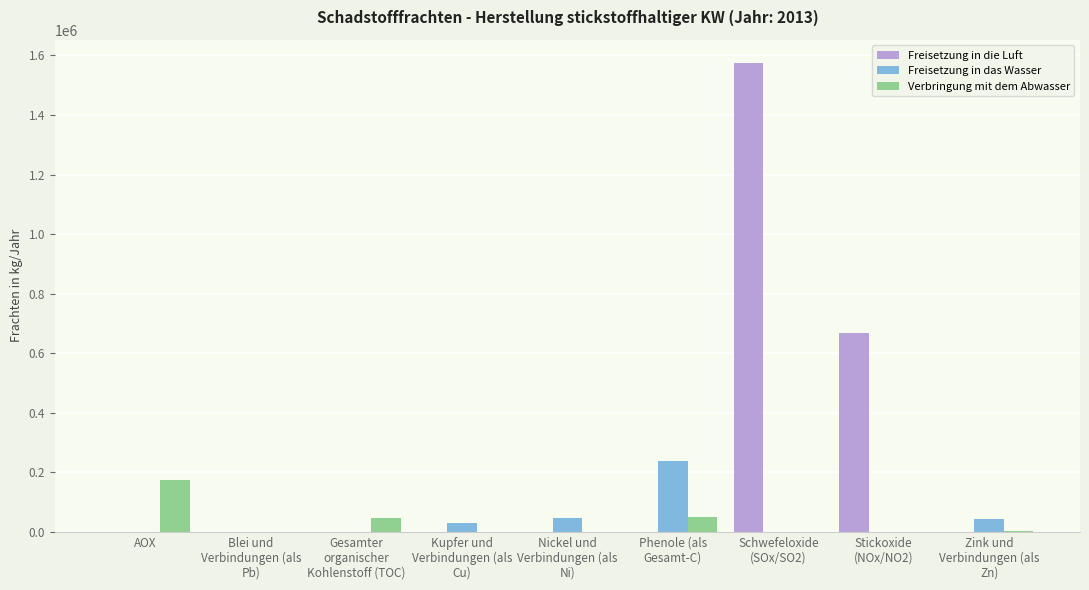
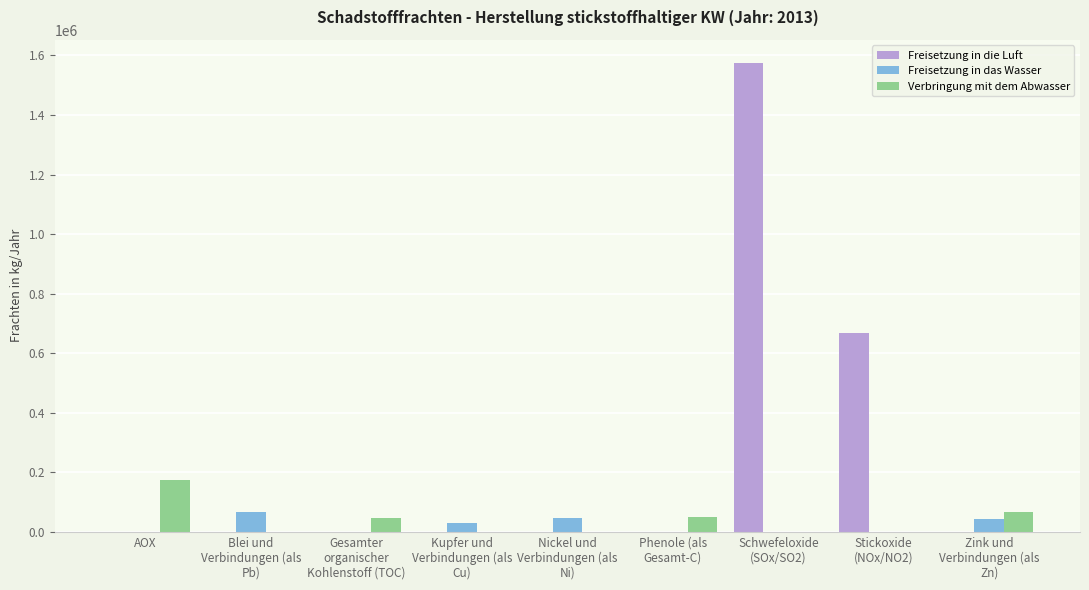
Freisetzung in das Wasser, Blei und Verbindungen (als Pb): 0 -> 70000
Freisetzung in das Wasser, Phenole (als Gesamt-C): 240000 -> 0
Verbringung mit dem Abwasser, Zink und Verbindungen (als Zn): 0 -> 70000
